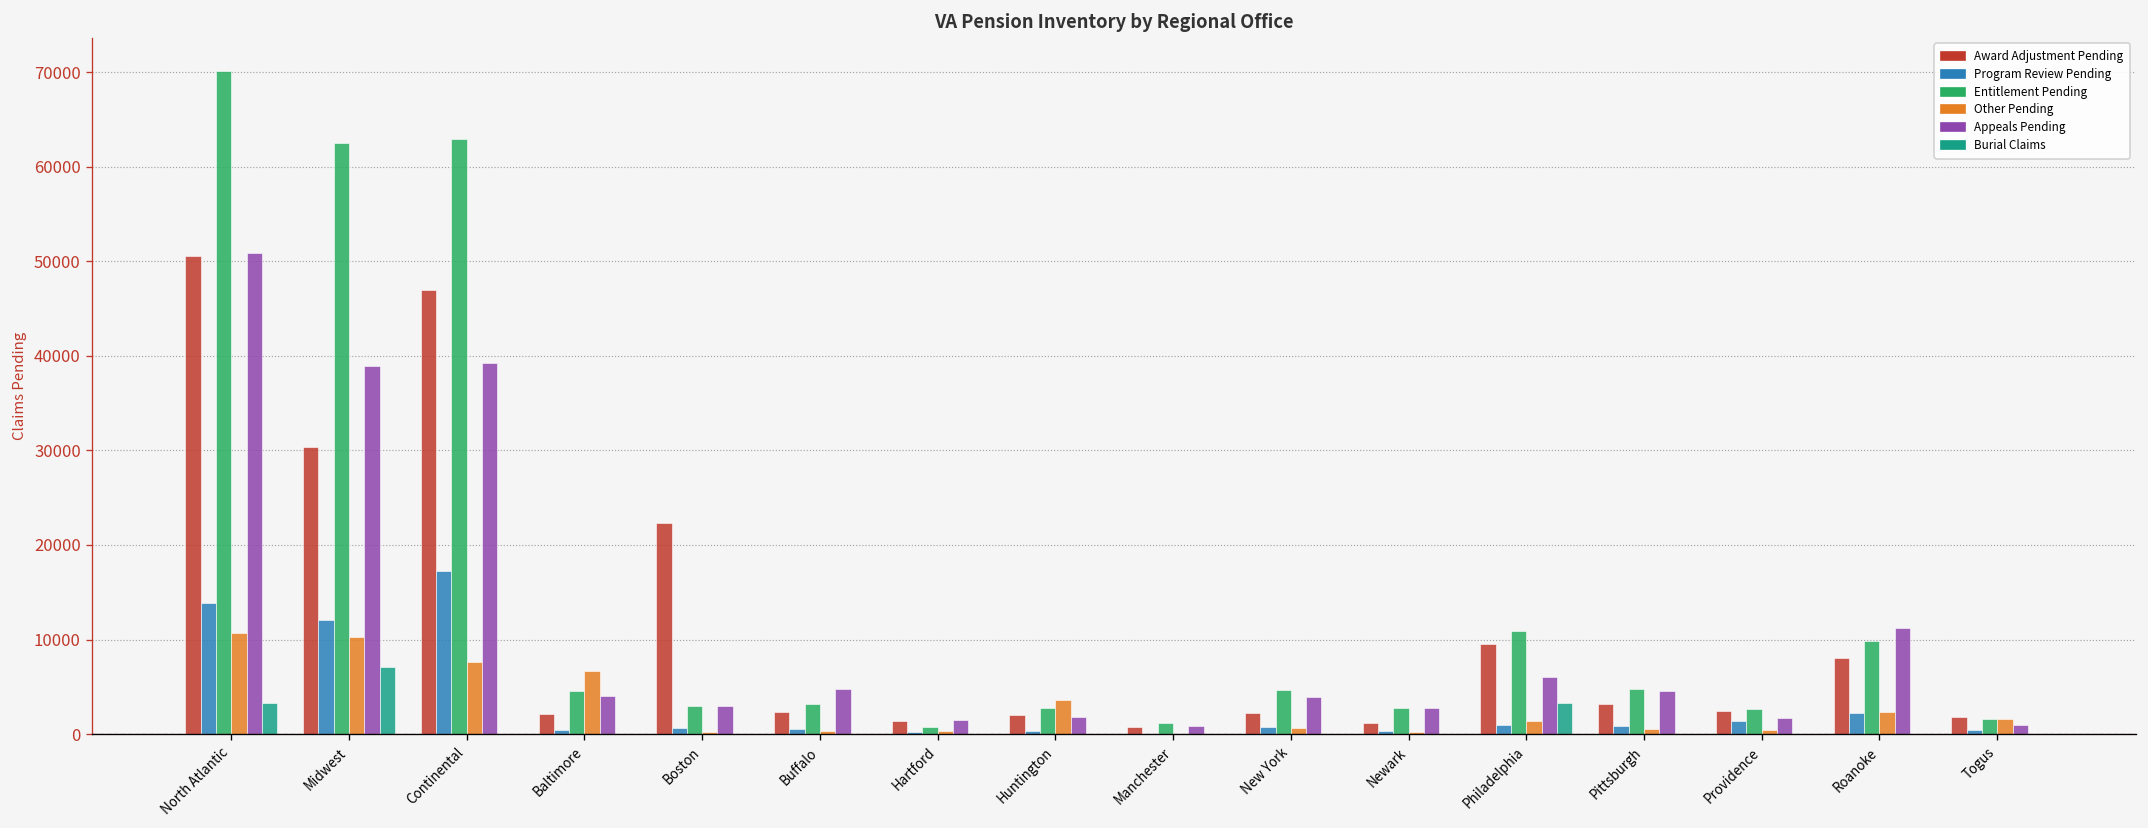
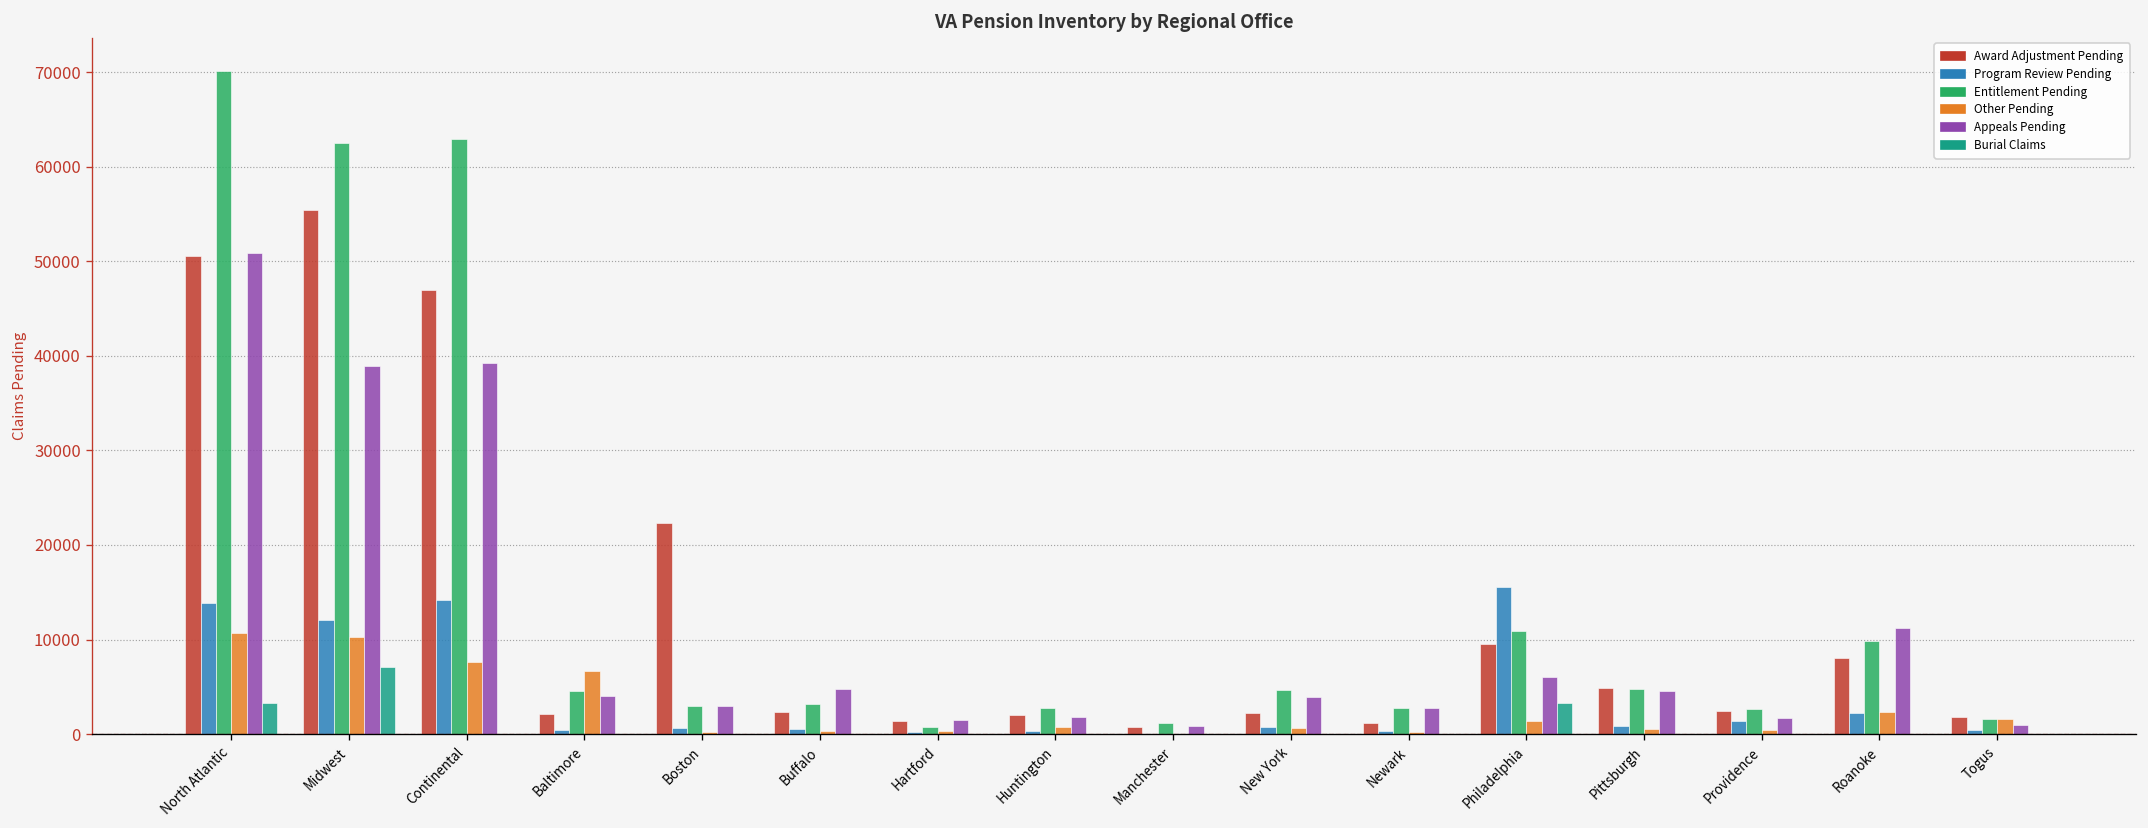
Award Adjustment Pending, Midwest: 30000 -> 55000
Program Review Pending, Continental: 17000 -> 14000
Other Pending, Huntington: 4000 -> 1000
Program Review Pending, Philadelphia: 1000 -> 16000
Award Adjustment Pending, Pittsburgh: 3000 -> 5000
